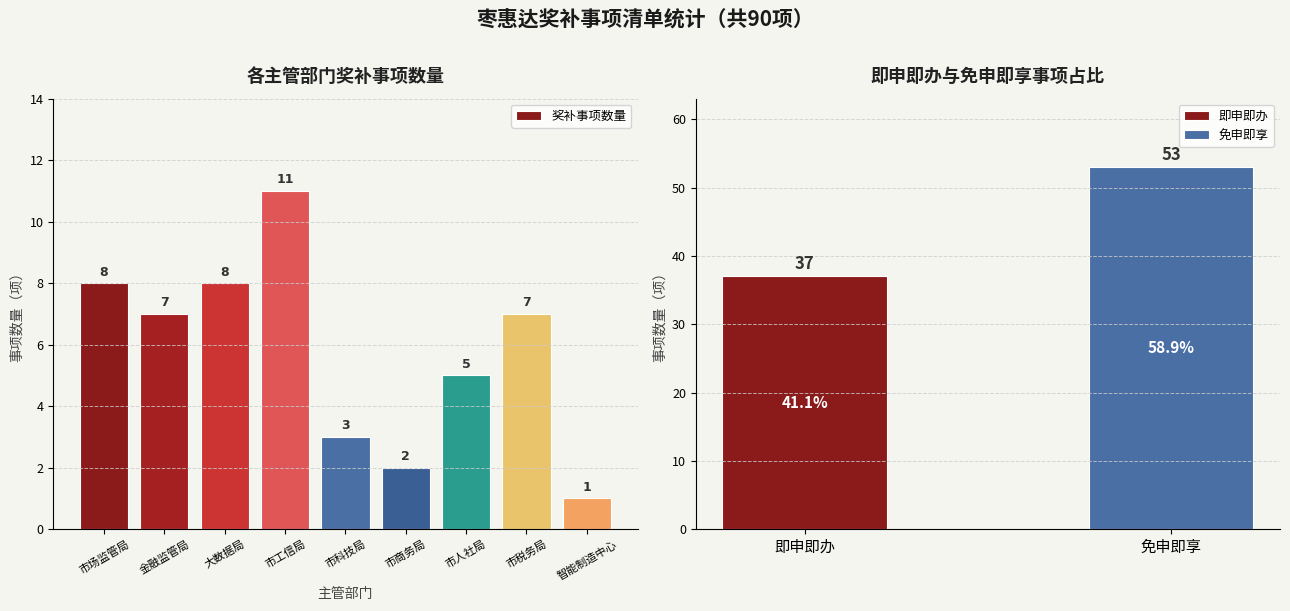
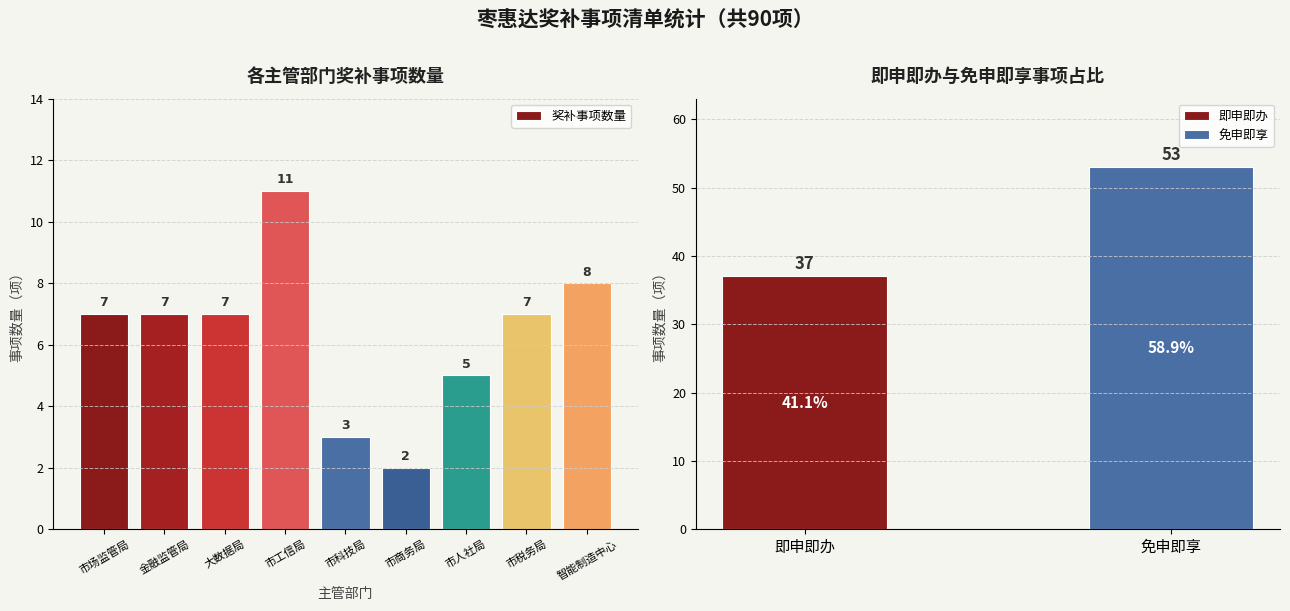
各主管部门奖补事项数量, 市场监管局: 8 -> 7
各主管部门奖补事项数量, 大数据局: 8 -> 7
各主管部门奖补事项数量, 智能制造中心: 1 -> 8
